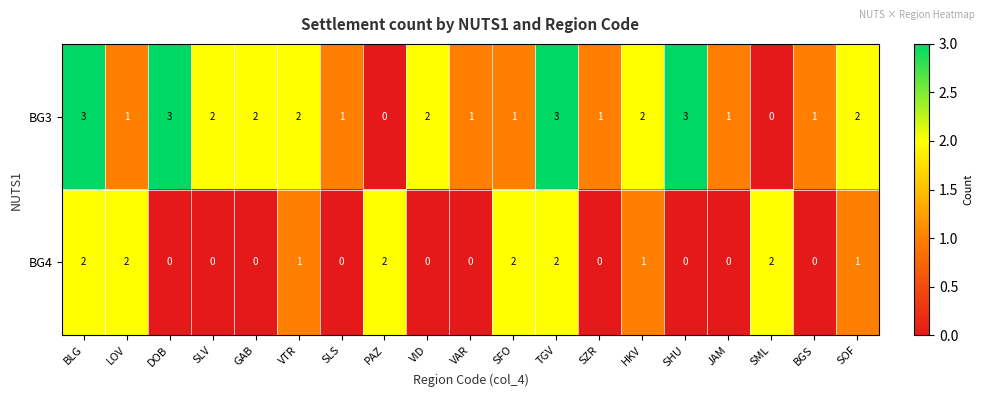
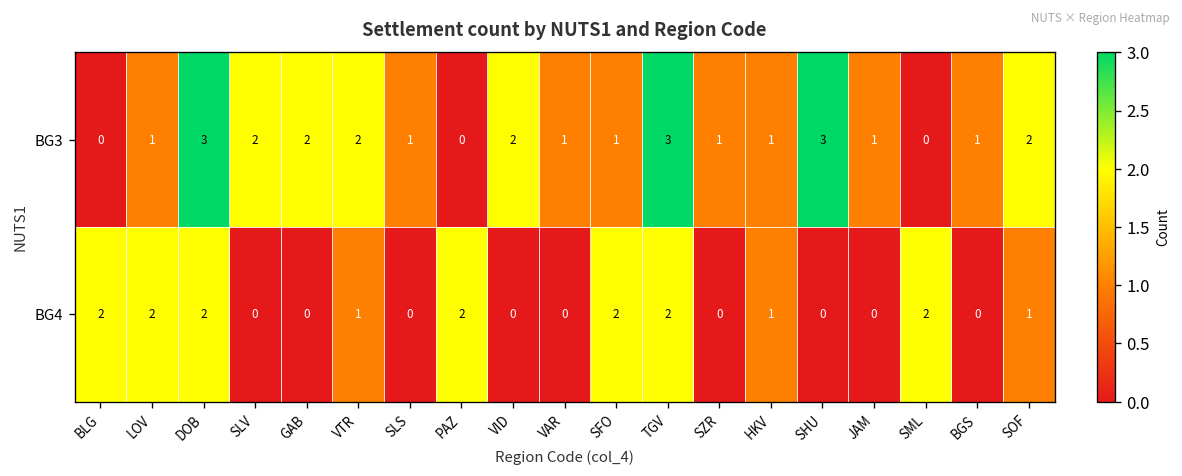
BG3, BLG: 3 -> 0
BG3, HKV: 2 -> 1
BG4, DOB: 0 -> 2
